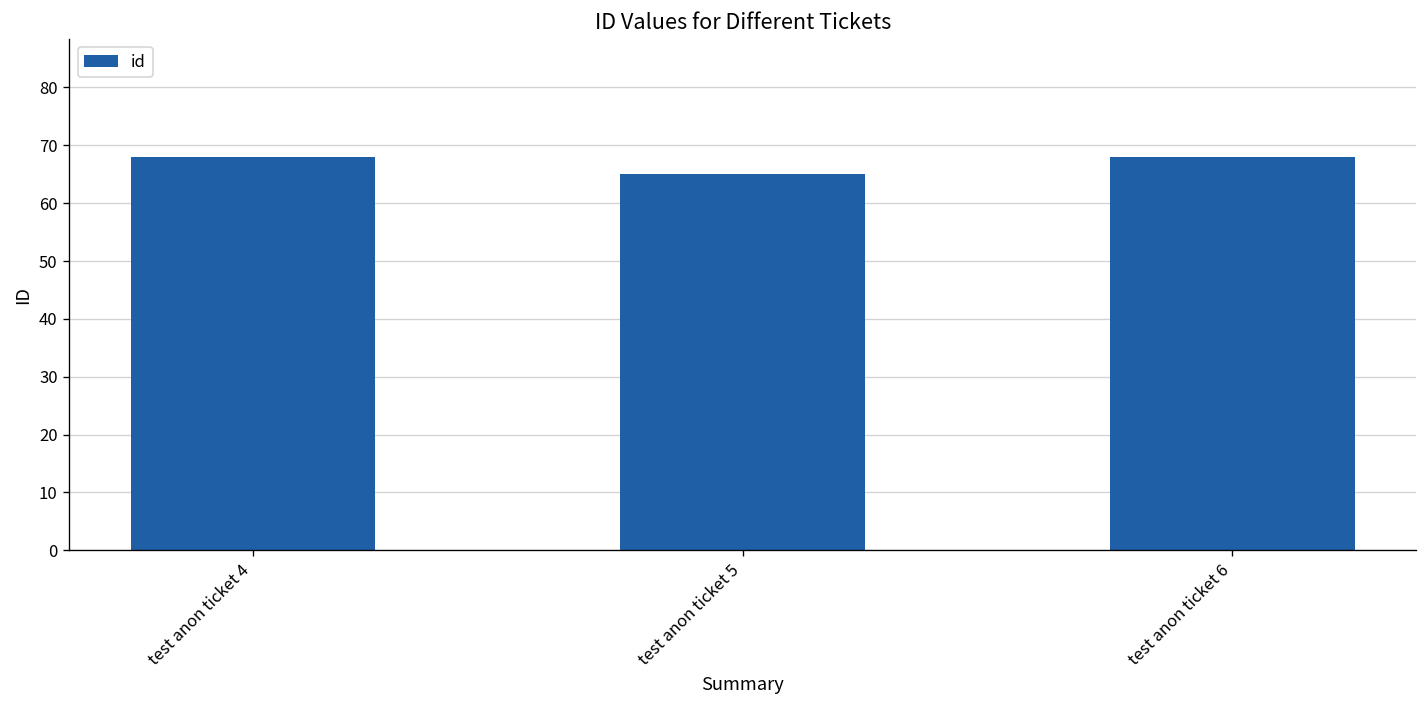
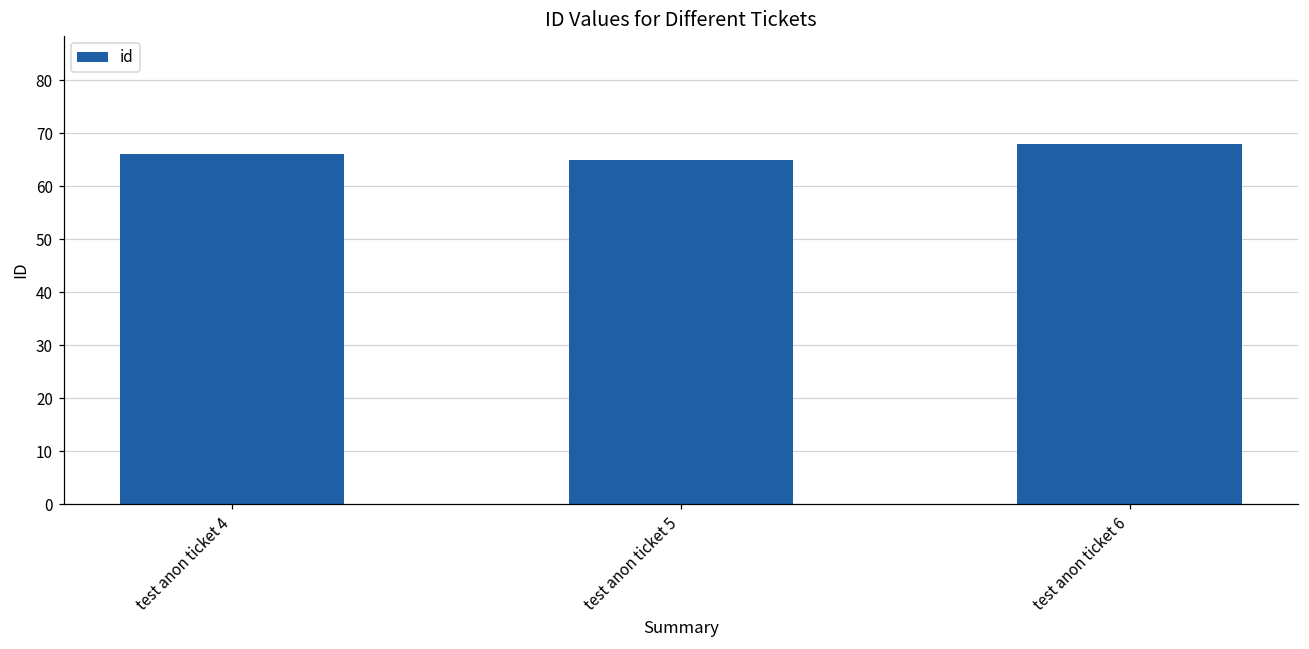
test anon ticket 4: 68 -> 66
